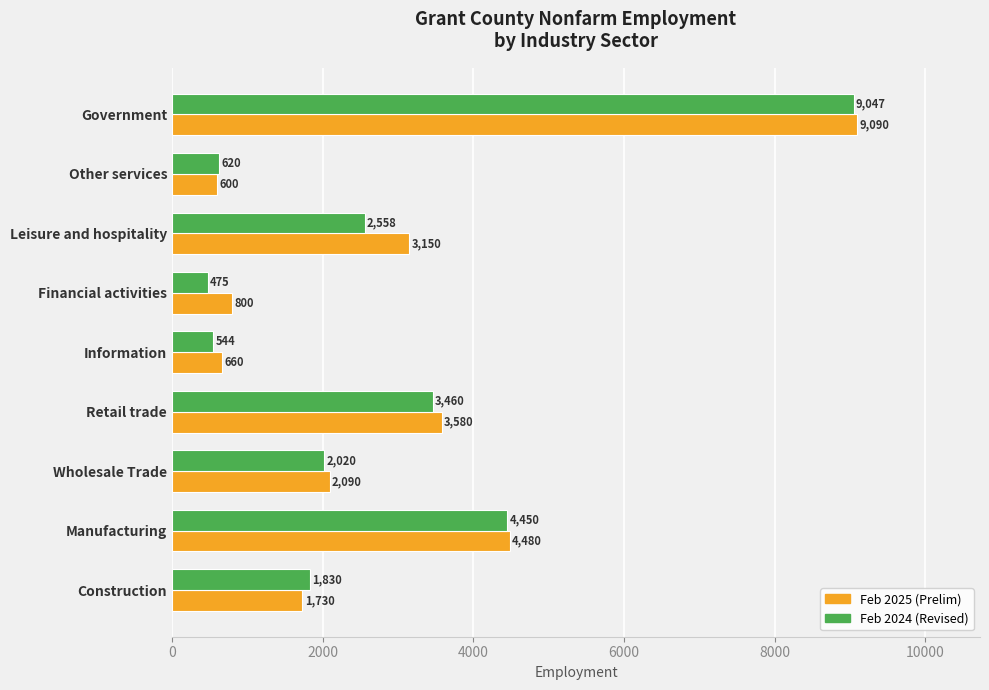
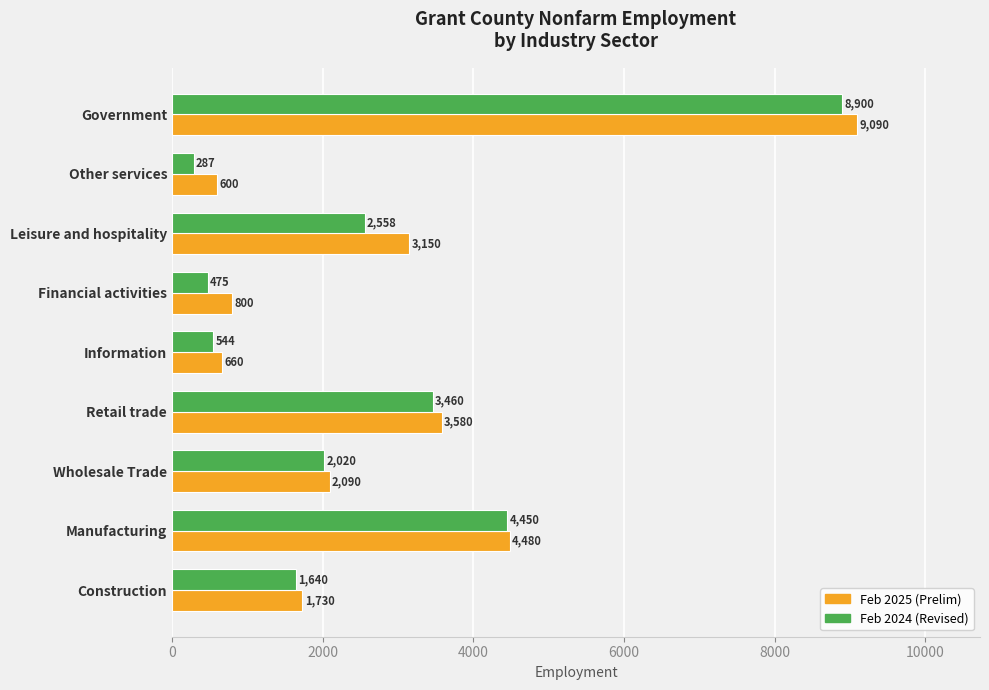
Feb 2024 (Revised), Government: 9,047 -> 8,900
Feb 2024 (Revised), Other services: 620 -> 287
Feb 2024 (Revised), Construction: 1,830 -> 1,640
